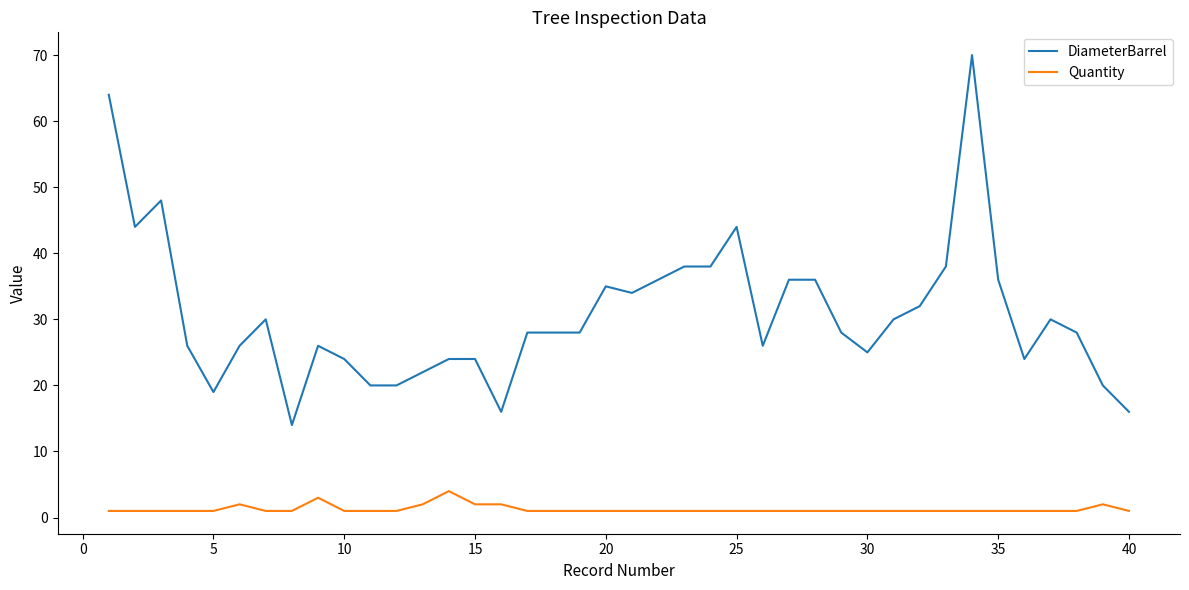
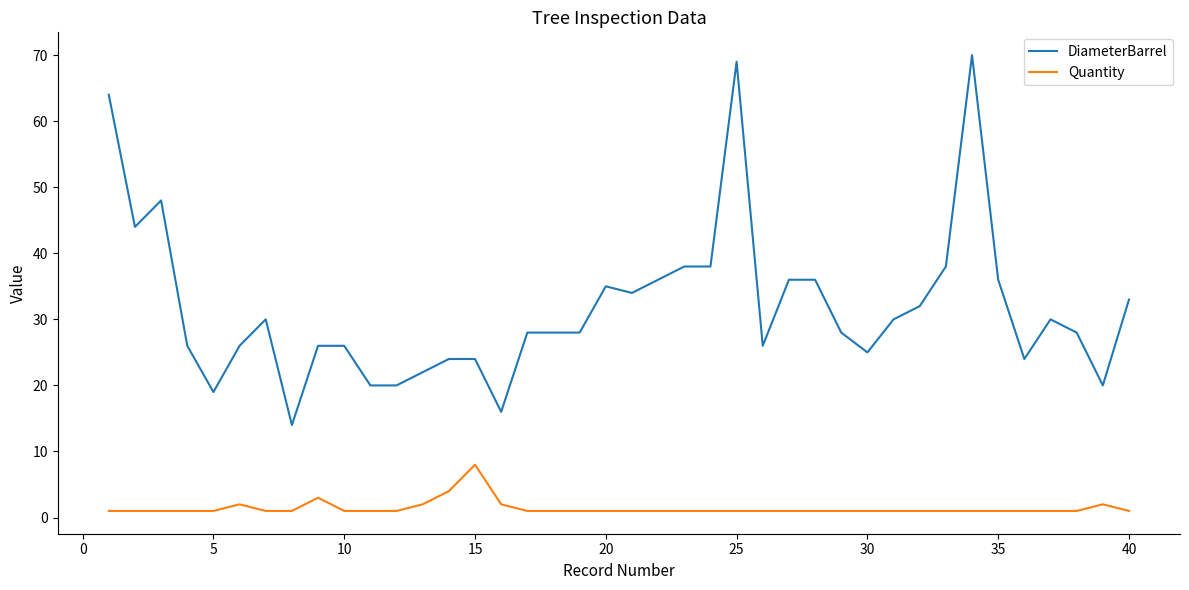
DiameterBarrel, 10: 24 -> 26
Quantity, 15: 2 -> 8
DiameterBarrel, 25: 44 -> 69
DiameterBarrel, 40: 16 -> 33
